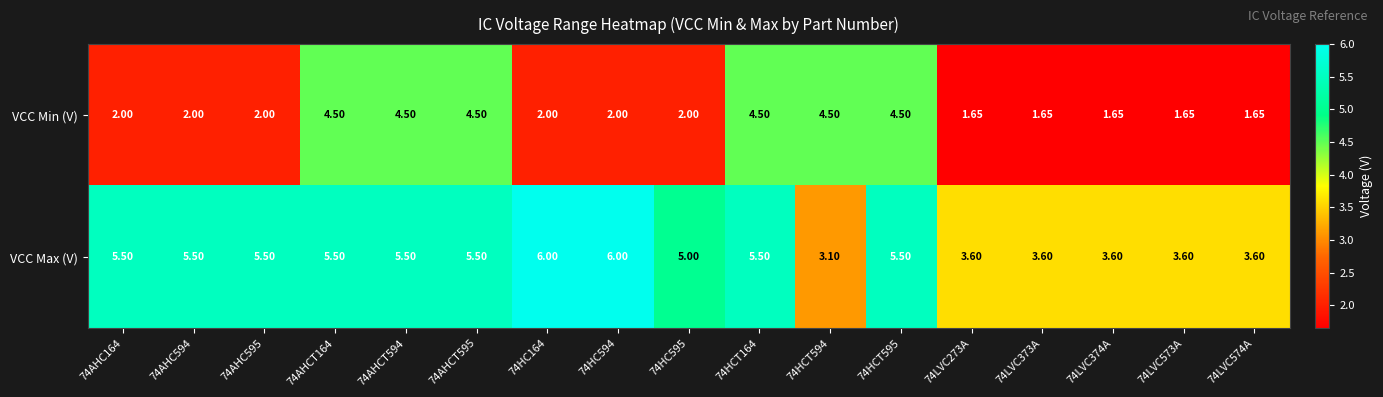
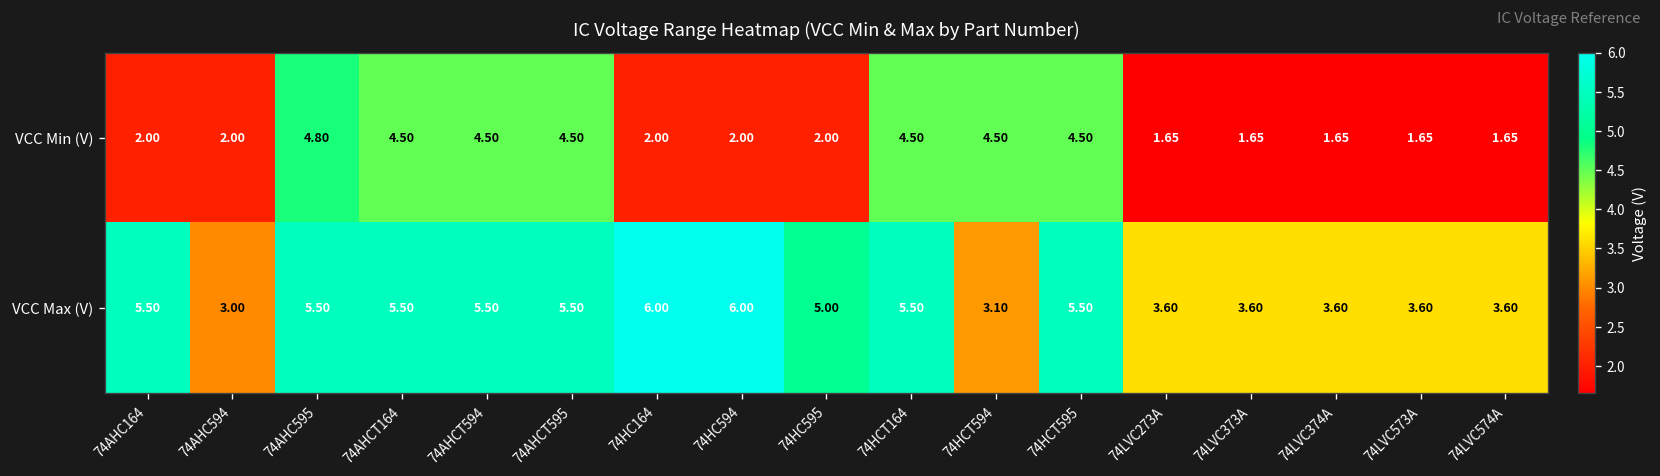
VCC Min (V), 74AHC595: 2.00 -> 4.80
VCC Max (V), 74AHC594: 5.50 -> 3.00
